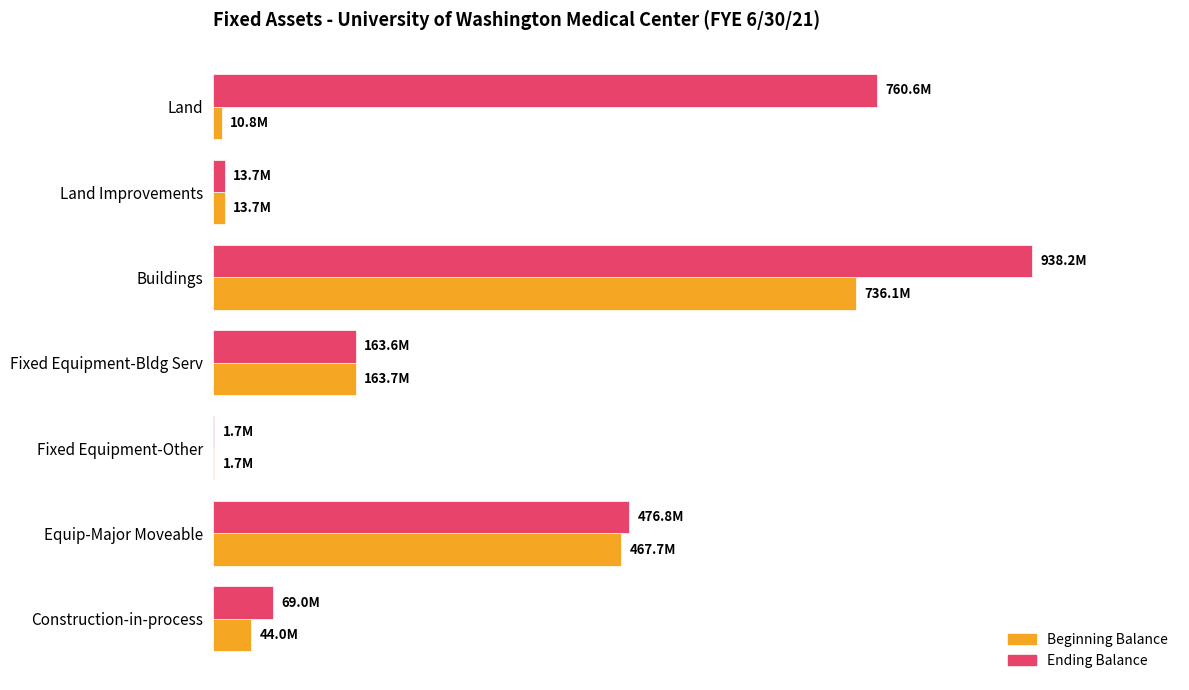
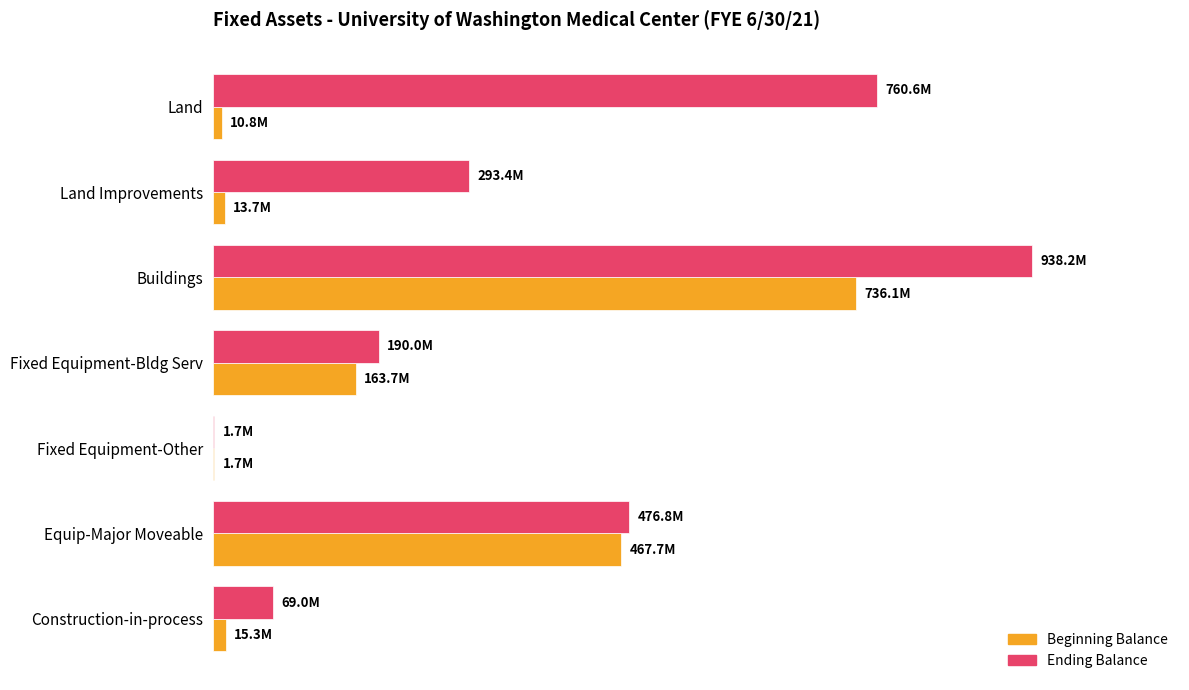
Ending Balance, Land Improvements: 13.7M -> 293.4M
Ending Balance, Fixed Equipment-Bldg Serv: 163.6M -> 190.0M
Beginning Balance, Construction-in-process: 44.0M -> 15.3M
